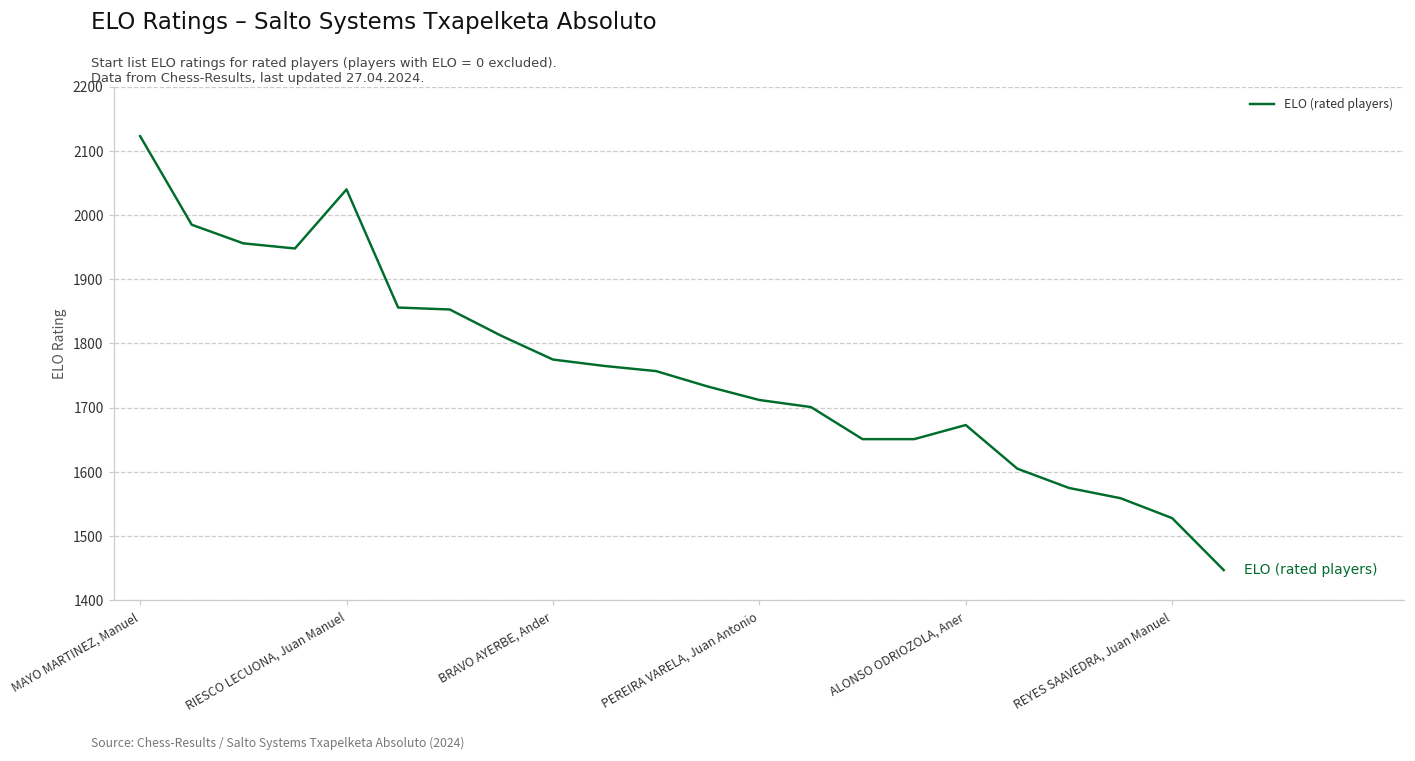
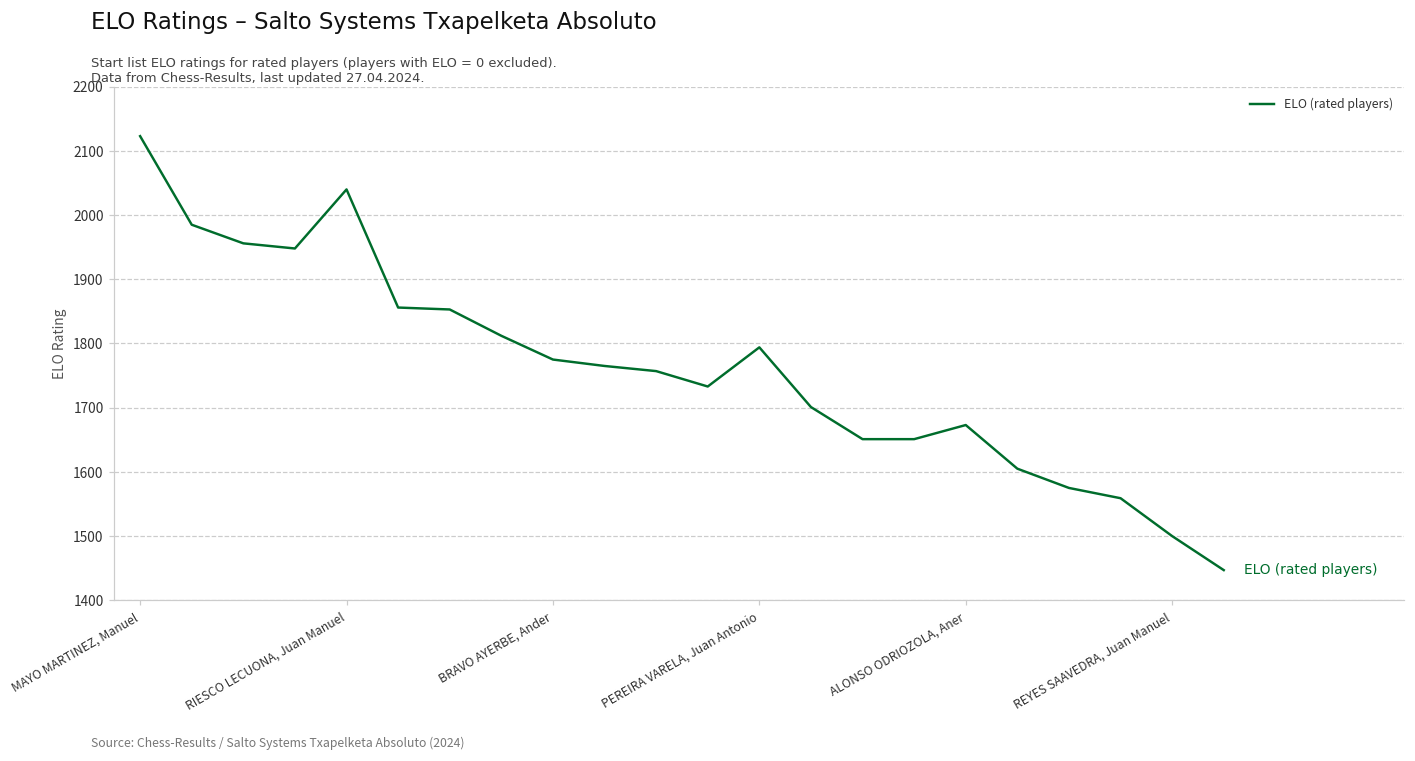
PEREIRA VARELA, Juan Antonio: 1710 -> 1790
REYES SAAVEDRA, Juan Manuel: 1530 -> 1500
